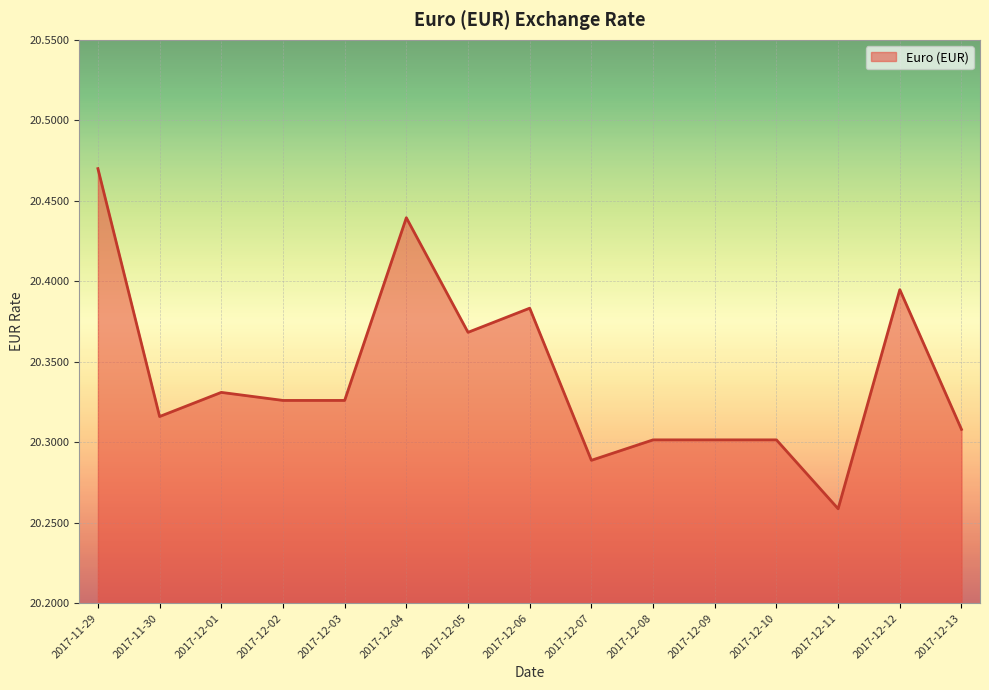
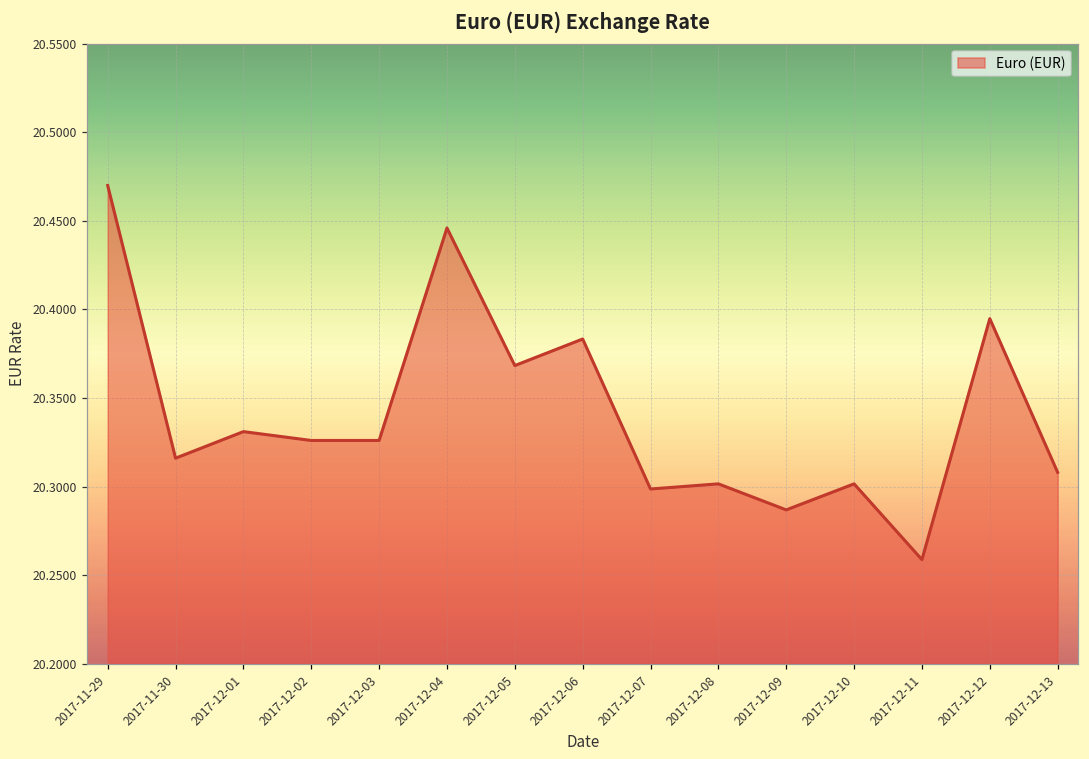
2017-12-04: 20.440 -> 20.446
2017-12-07: 20.289 -> 20.299
2017-12-09: 20.302 -> 20.287
